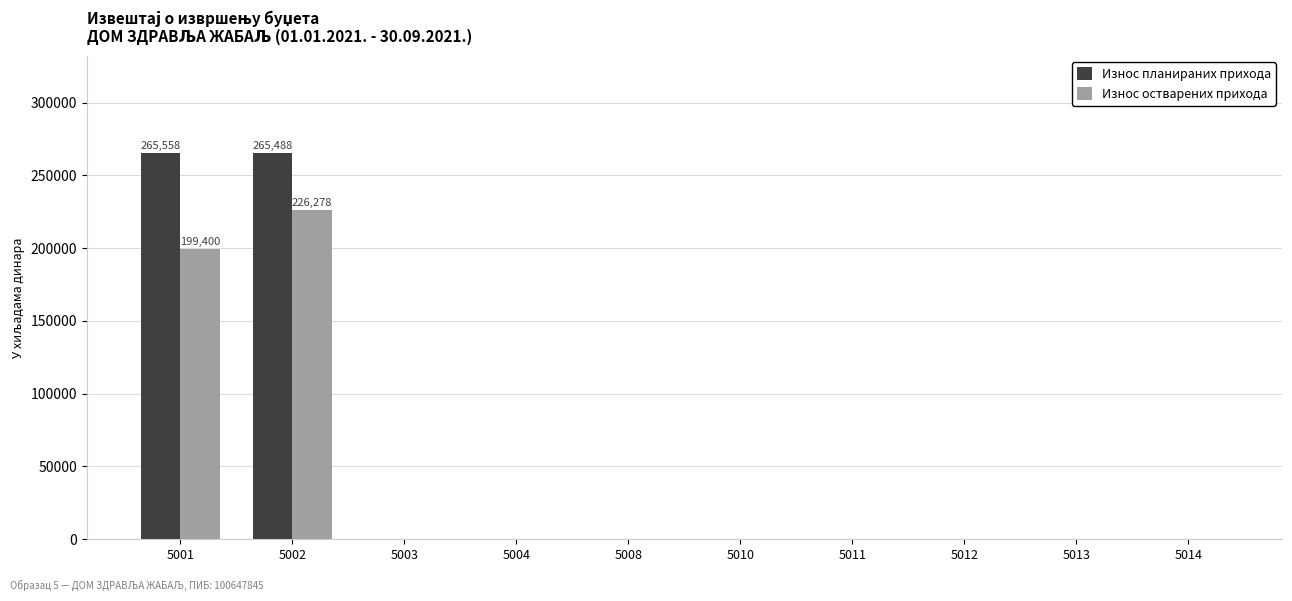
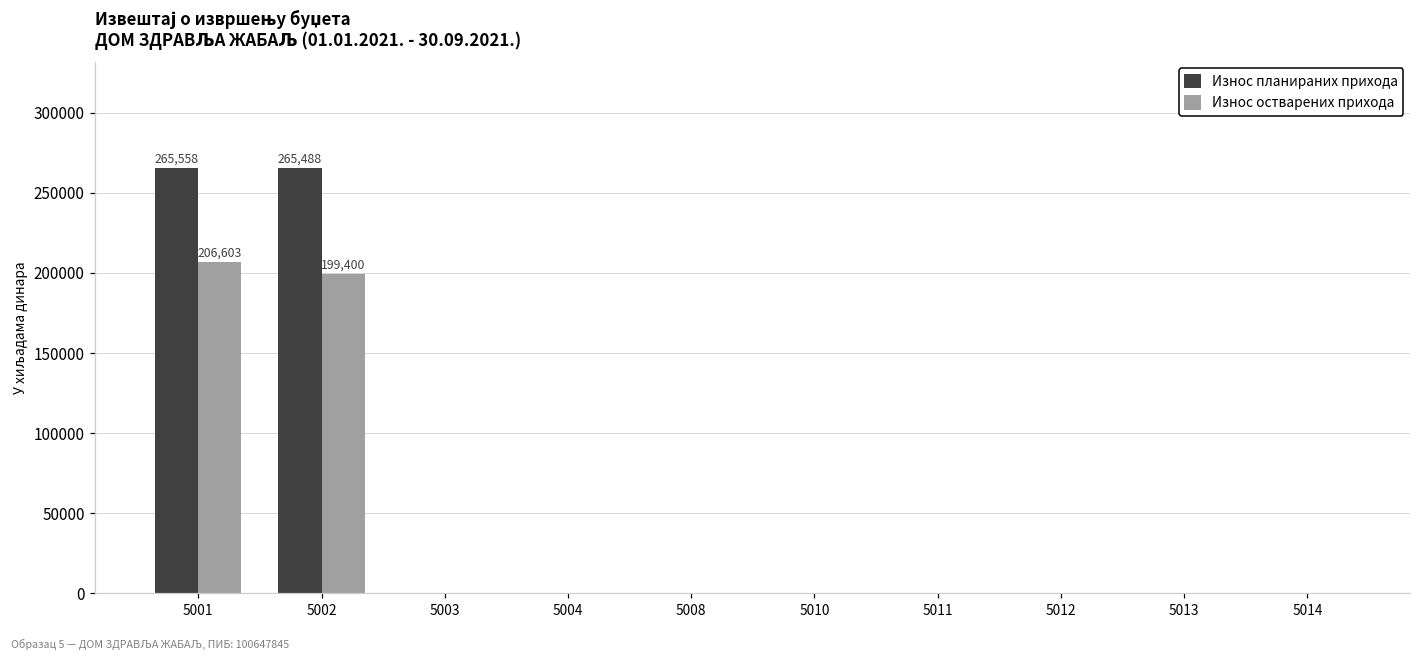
Износ остварених прихода, 5001: 199,400 -> 206,603
Износ остварених прихода, 5002: 226,278 -> 199,400
